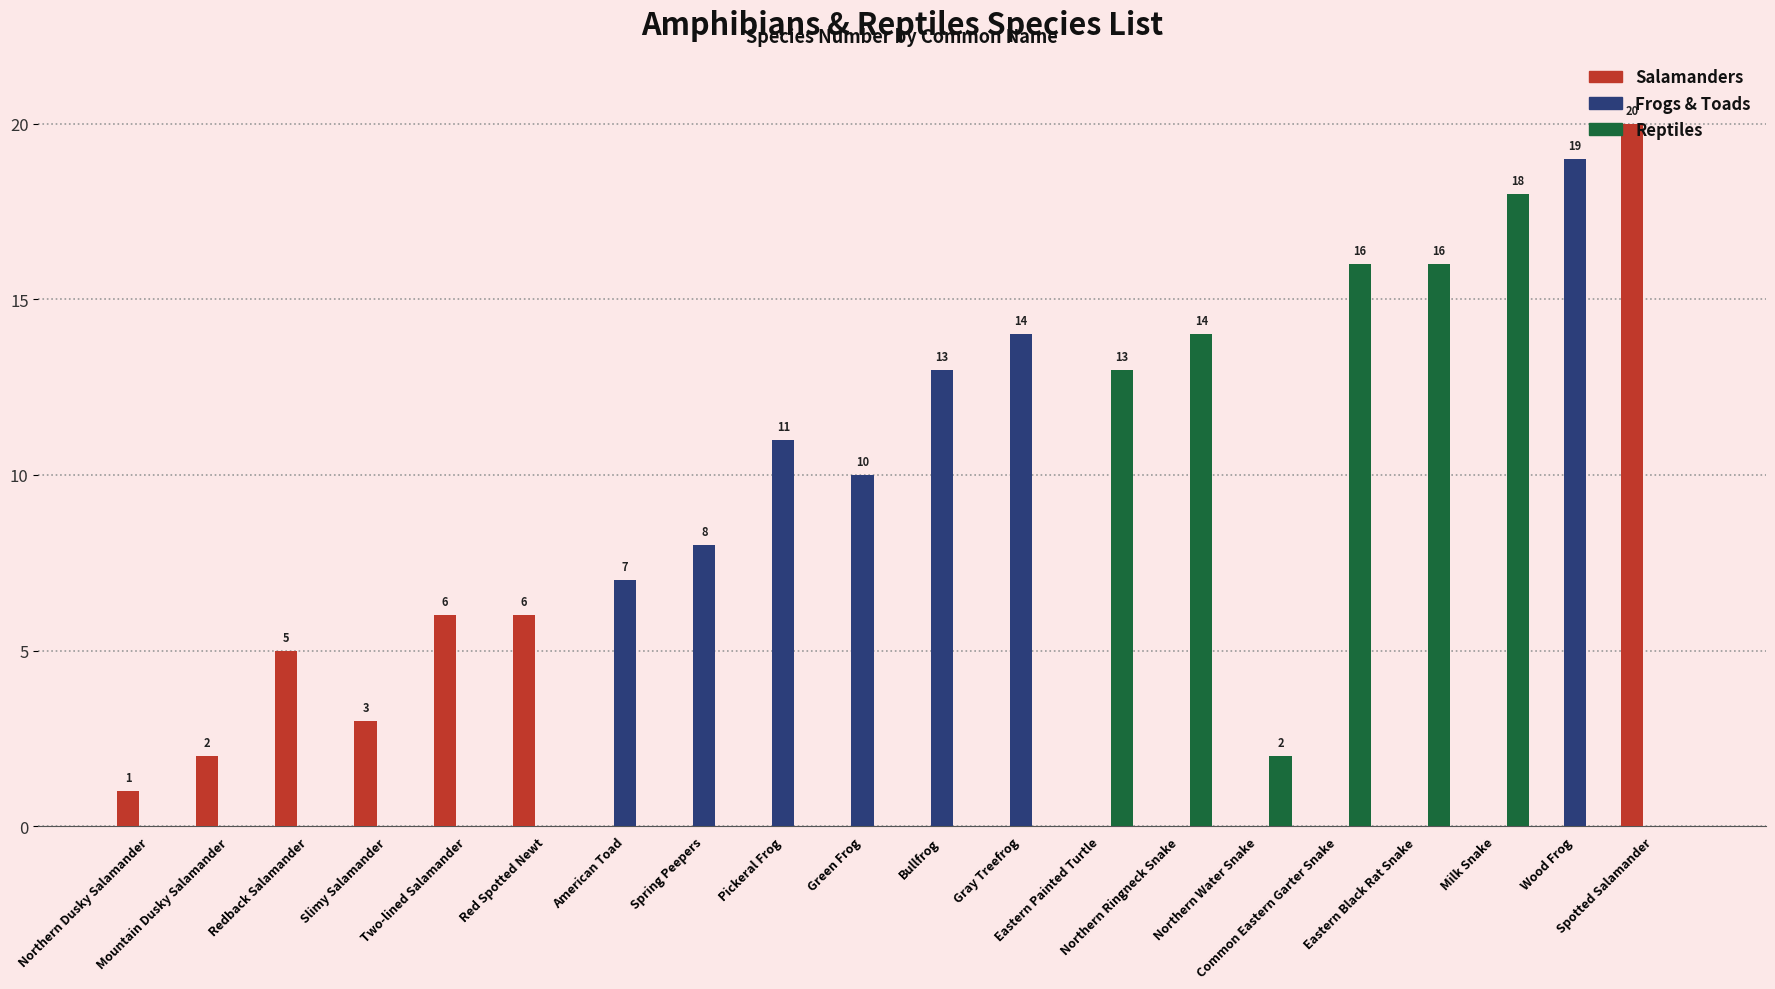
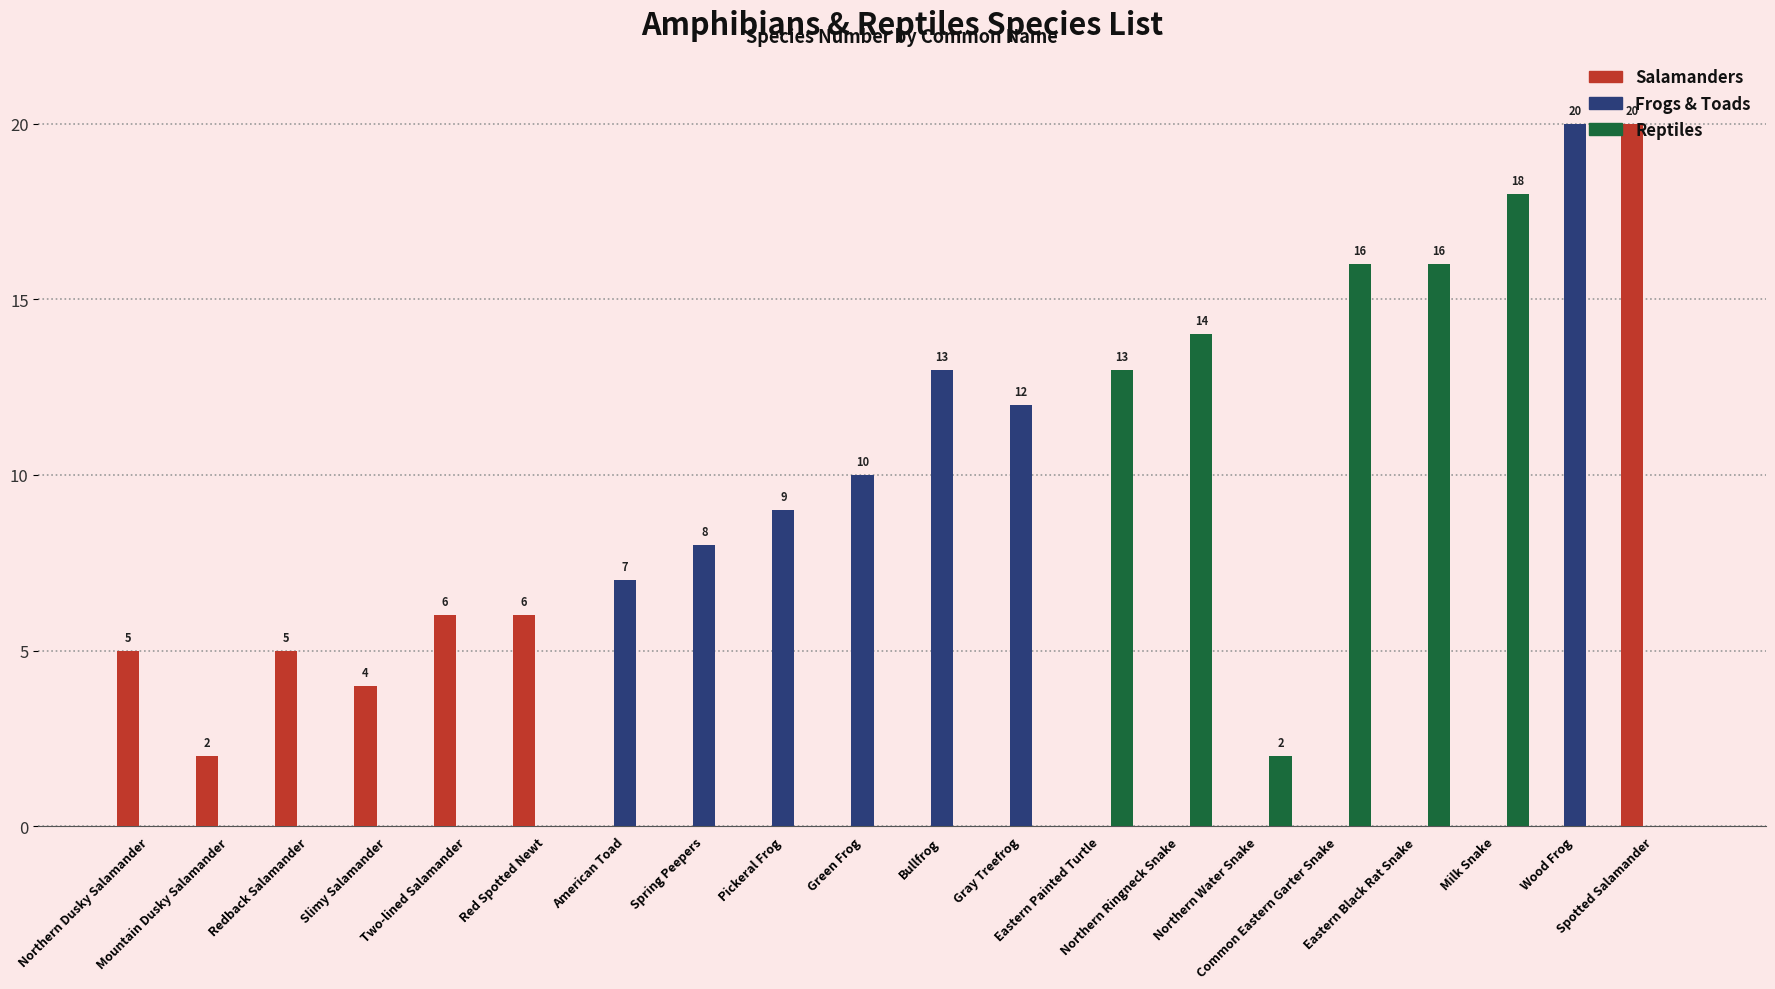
Salamanders, Northern Dusky Salamander: 1 -> 5
Salamanders, Slimy Salamander: 3 -> 4
Frogs & Toads, Pickeral Frog: 11 -> 9
Frogs & Toads, Gray Treefrog: 14 -> 12
Frogs & Toads, Wood Frog: 19 -> 20
